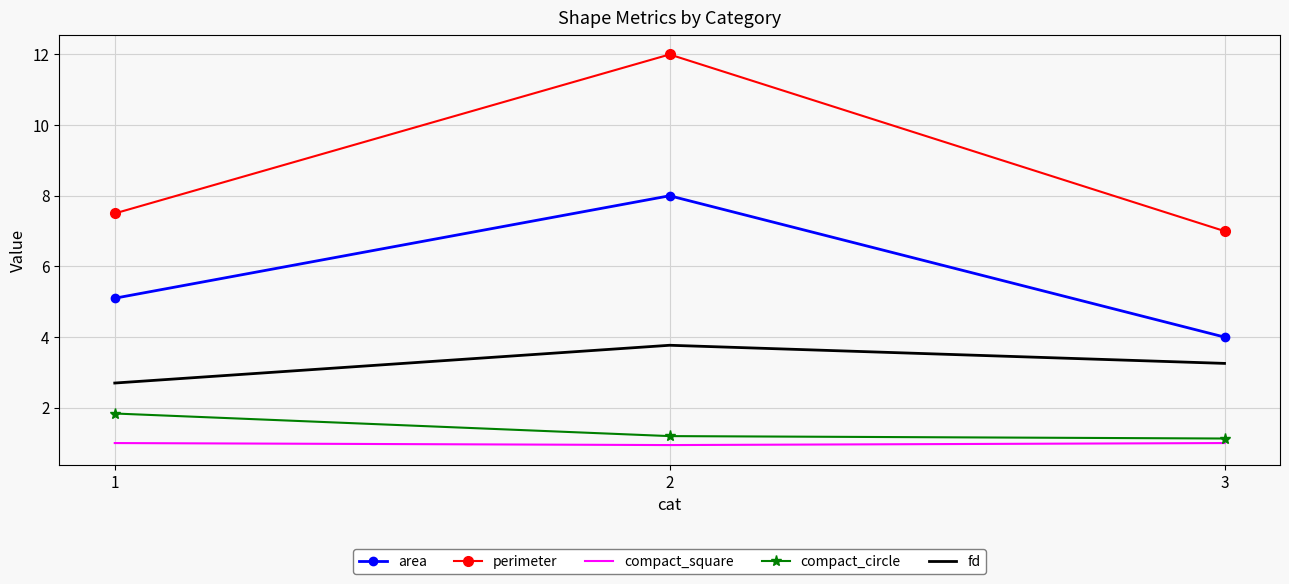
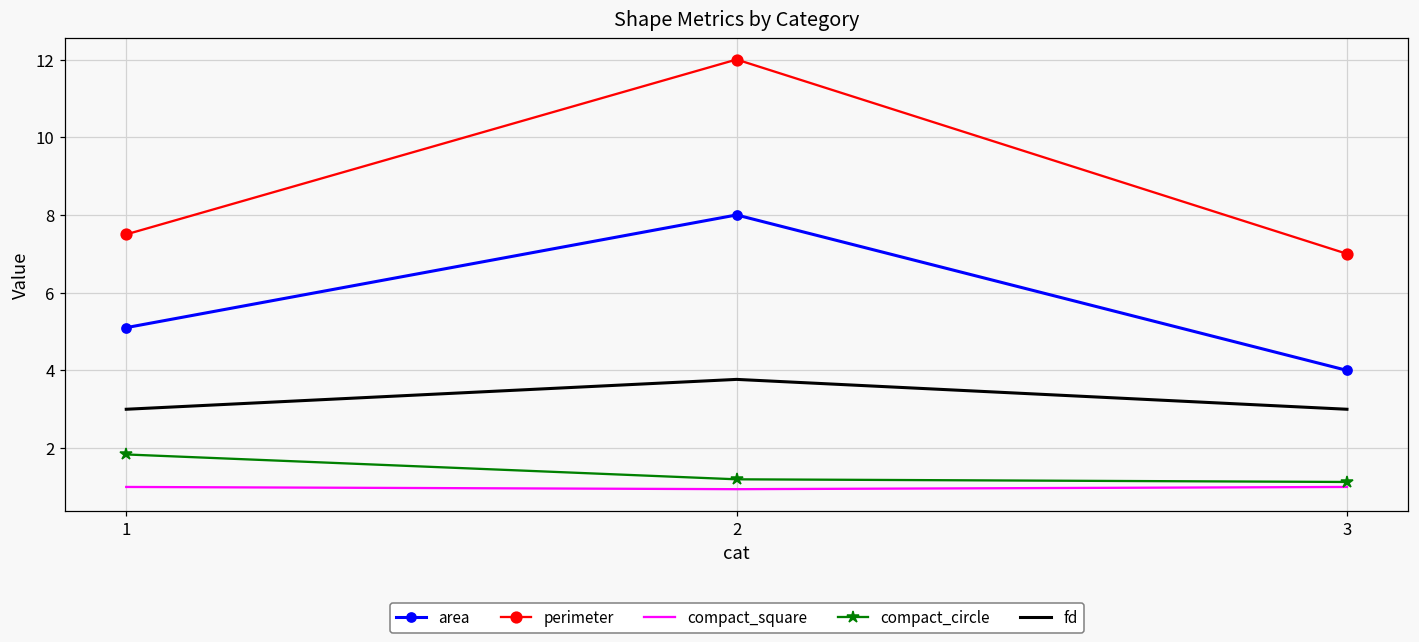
fd, 1: 2.7 -> 3.0
fd, 3: 3.3 -> 3.0
